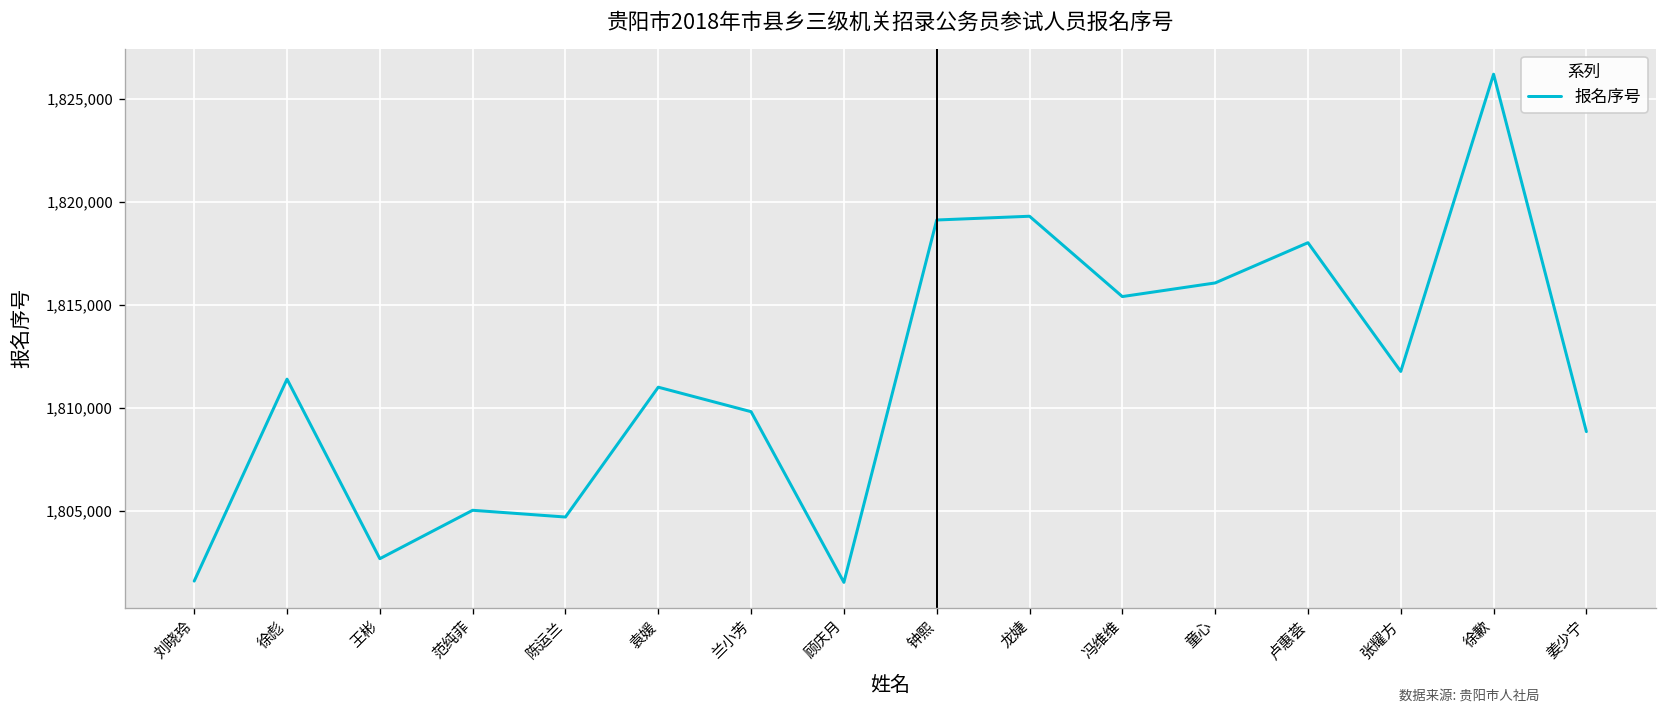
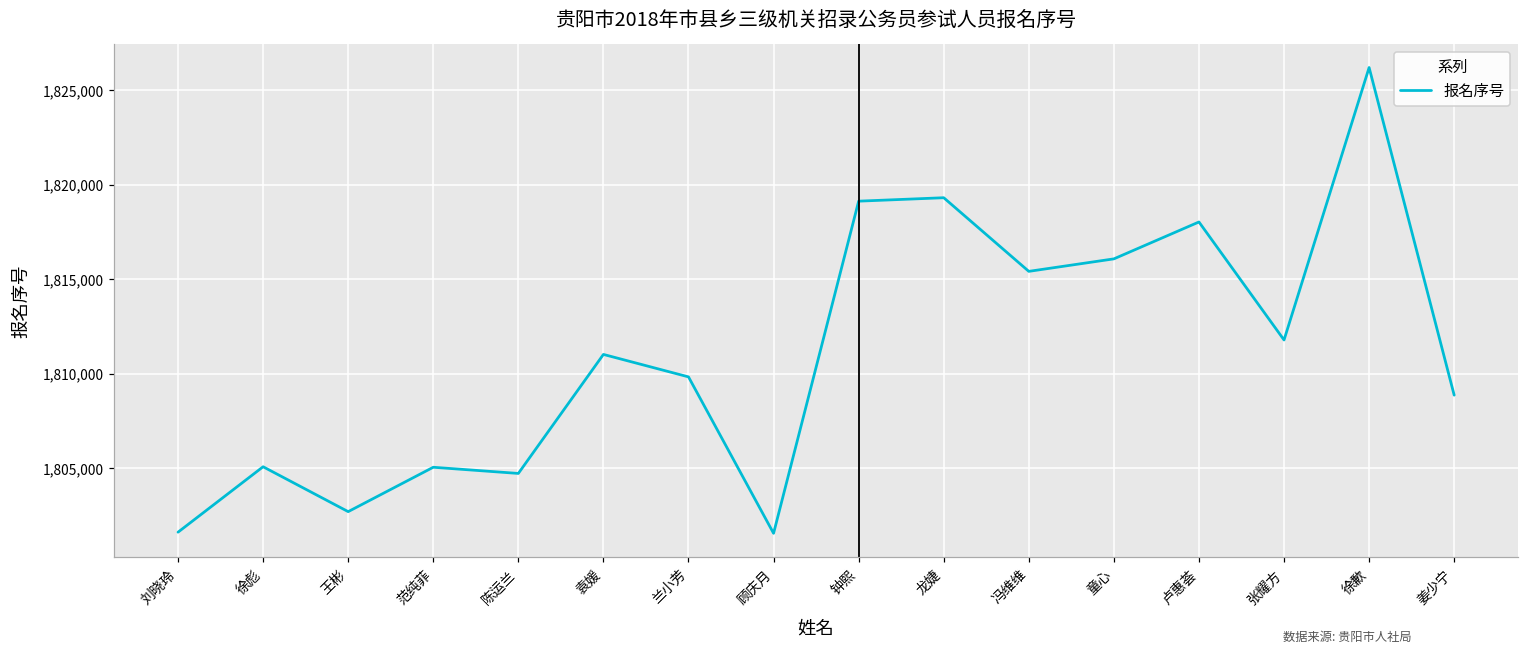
徐彪: 1,811,400 -> 1,805,100
